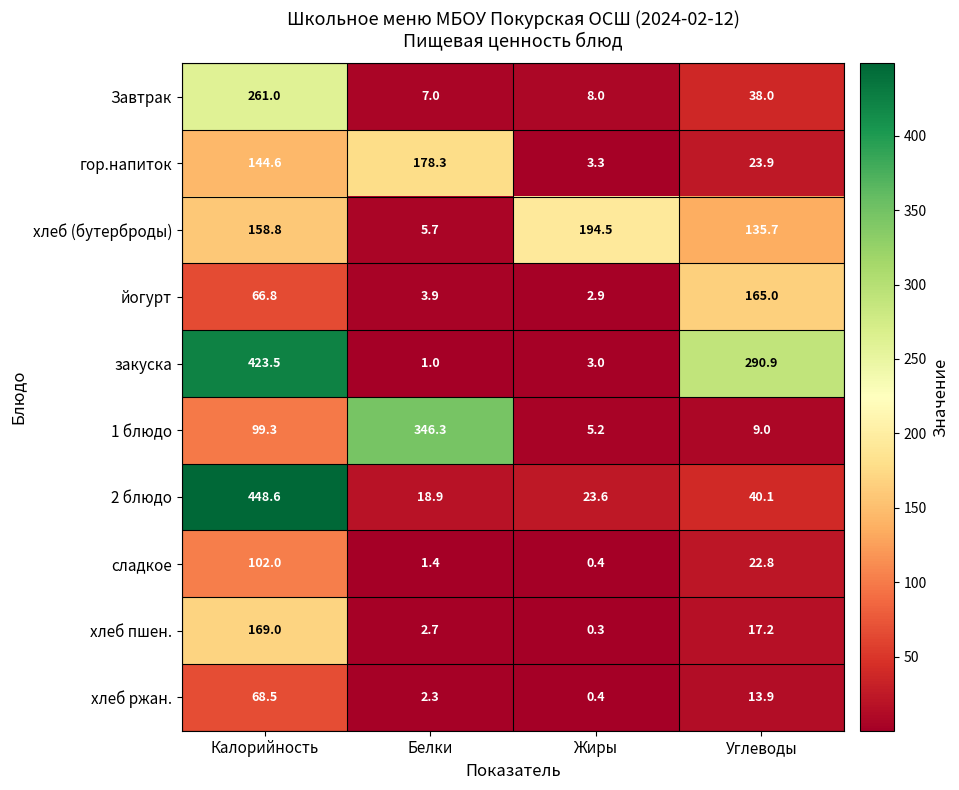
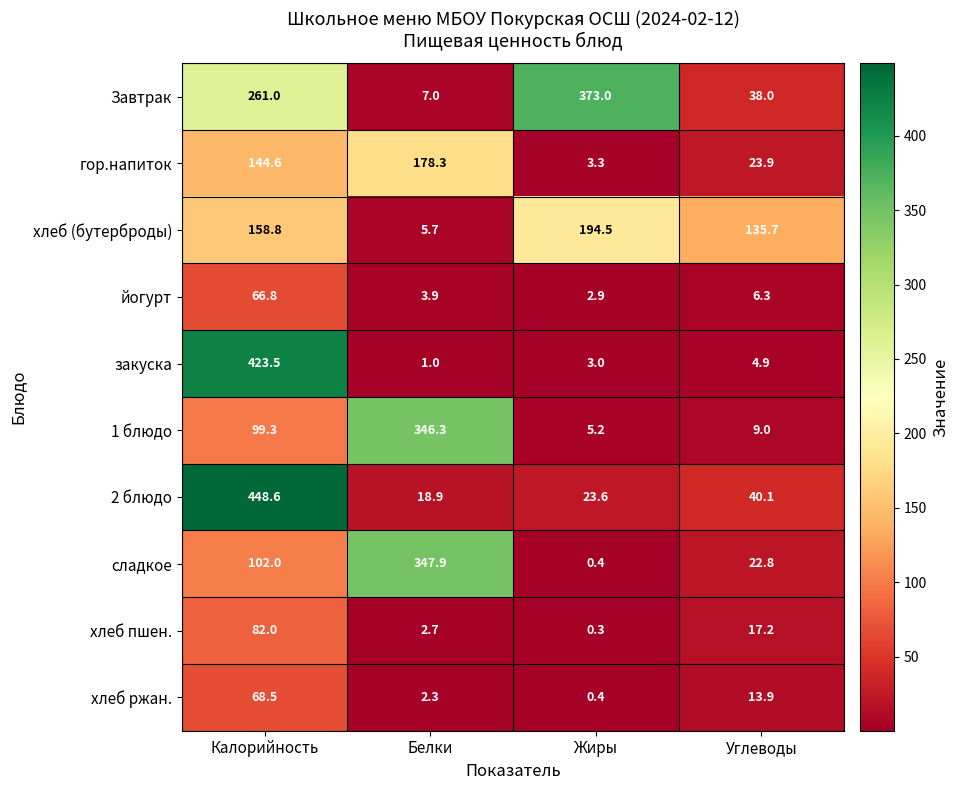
Завтрак, Жиры: 8.0 -> 373.0
йогурт, Углеводы: 165.0 -> 6.3
закуска, Углеводы: 290.9 -> 4.9
сладкое, Белки: 1.4 -> 347.9
хлеб пшен., Калорийность: 169.0 -> 82.0
